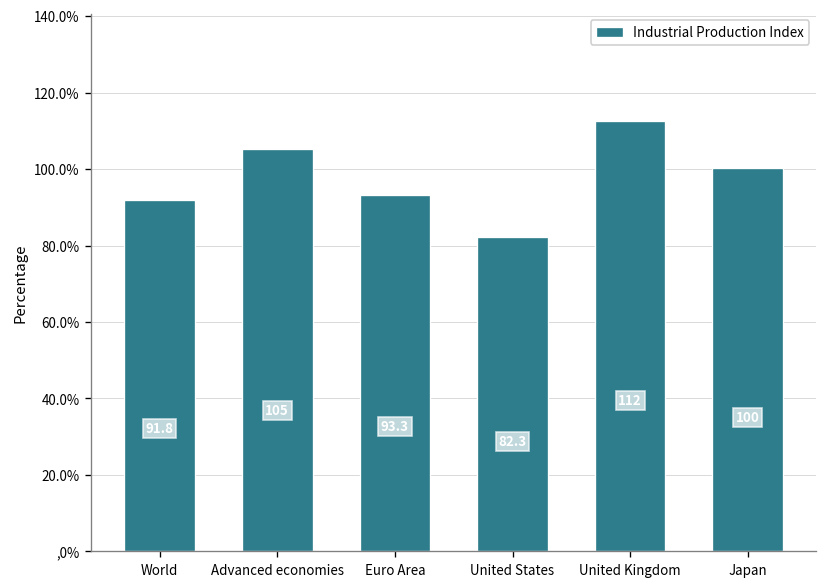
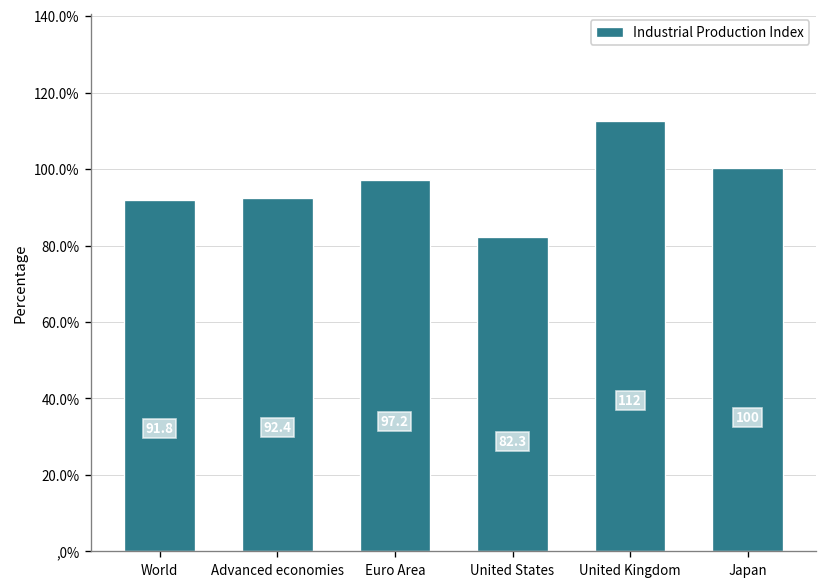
Advanced economies: 105 -> 92.4
Euro Area: 93.3 -> 97.2
